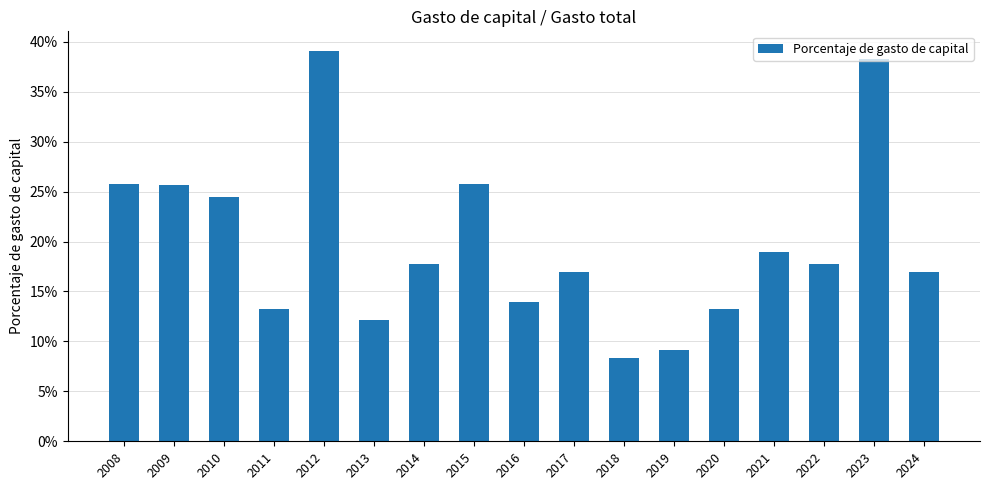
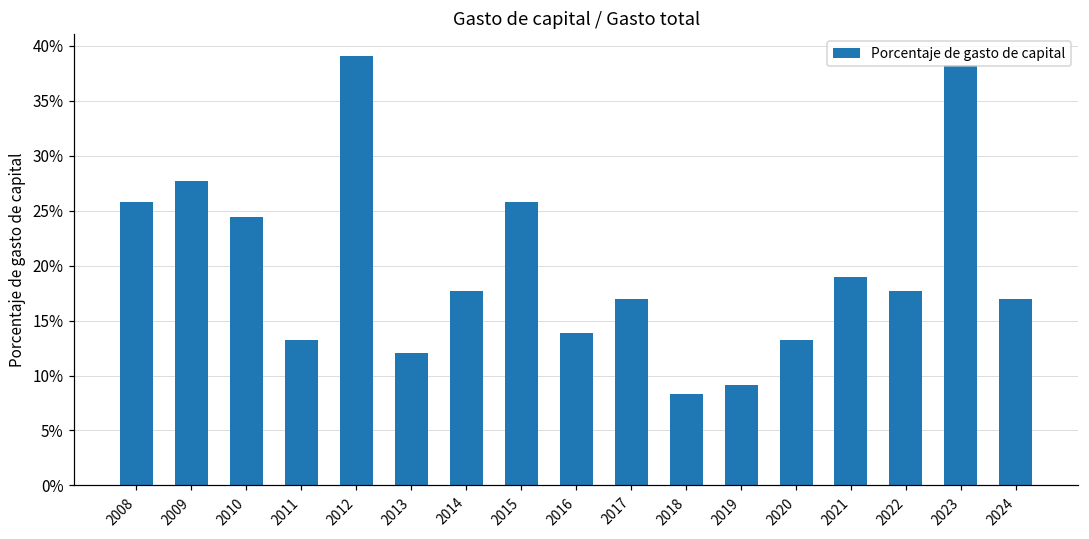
2009: 26% -> 28%
